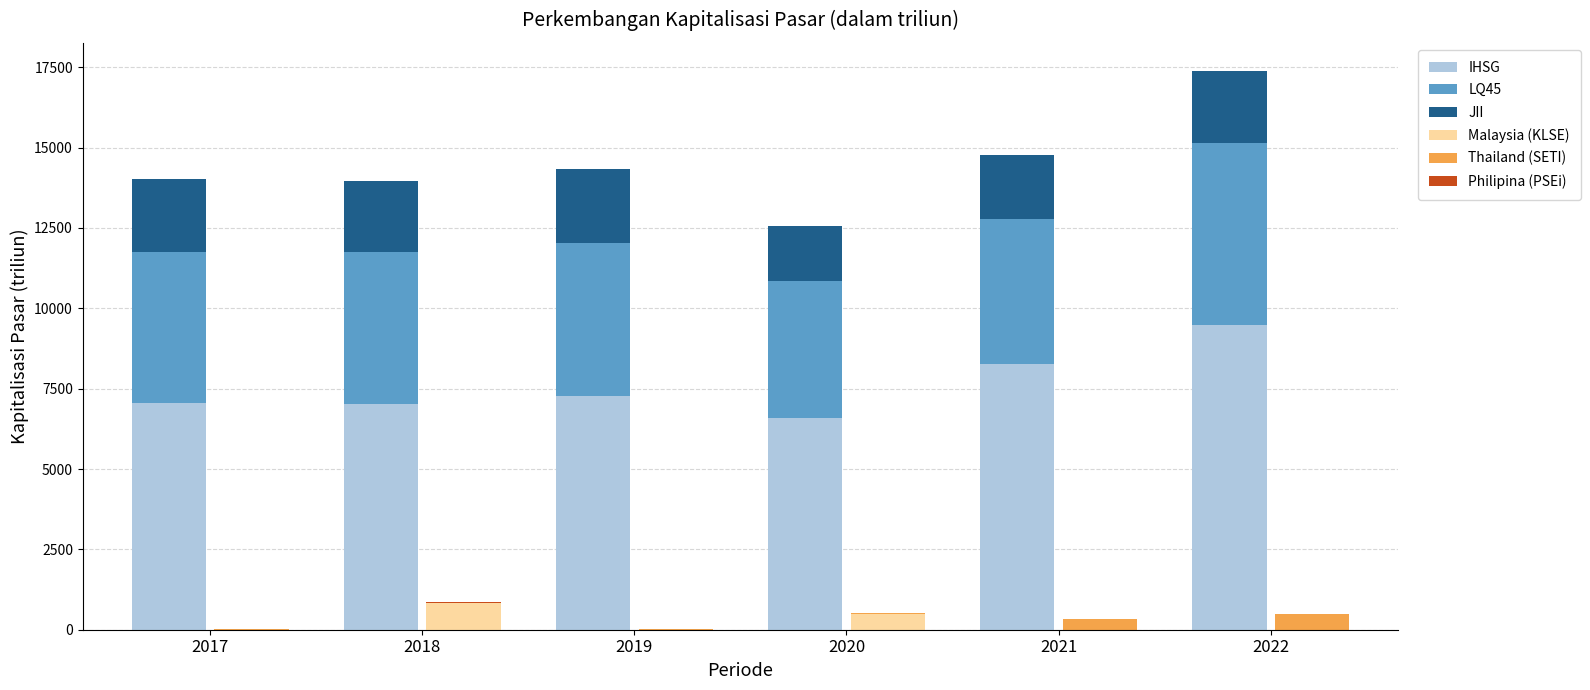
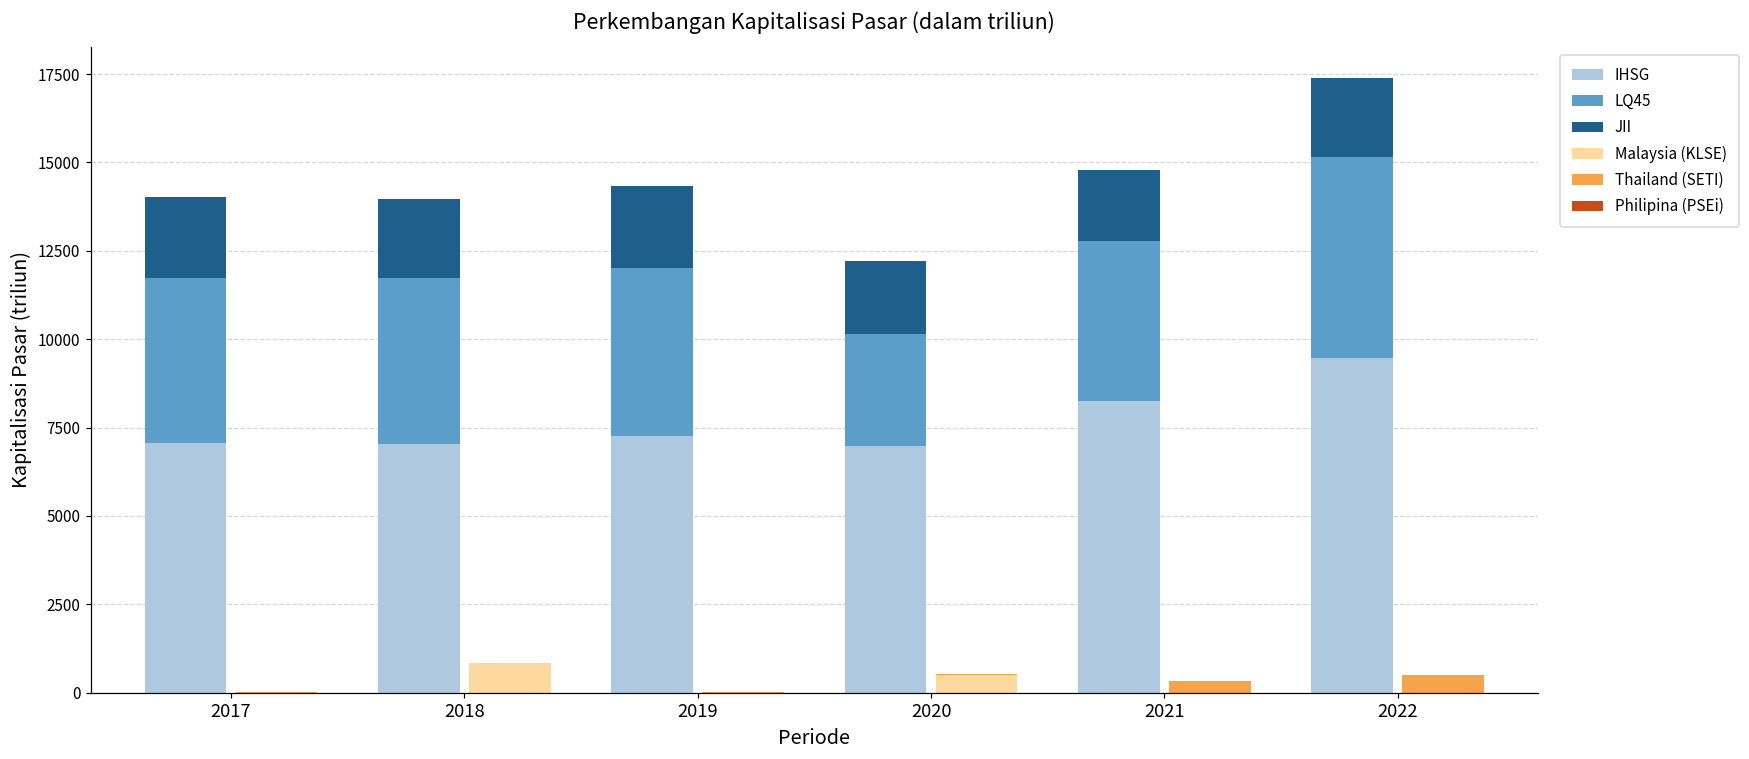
IHSG, 2020: 6600 -> 7000
LQ45, 2020: 4300 -> 3200
JII, 2020: 1700 -> 2100
